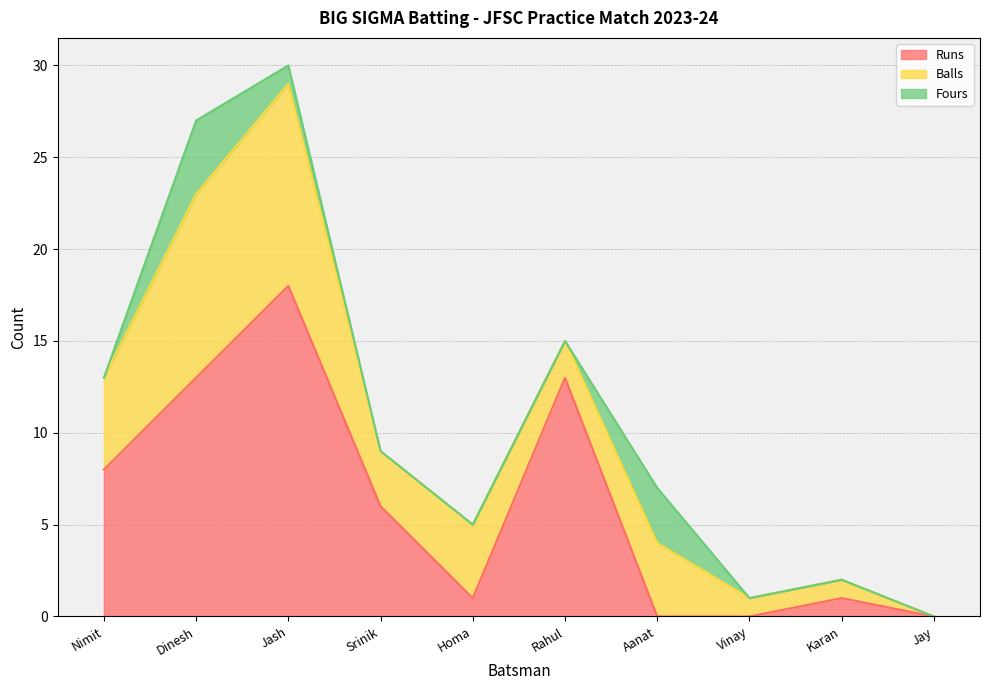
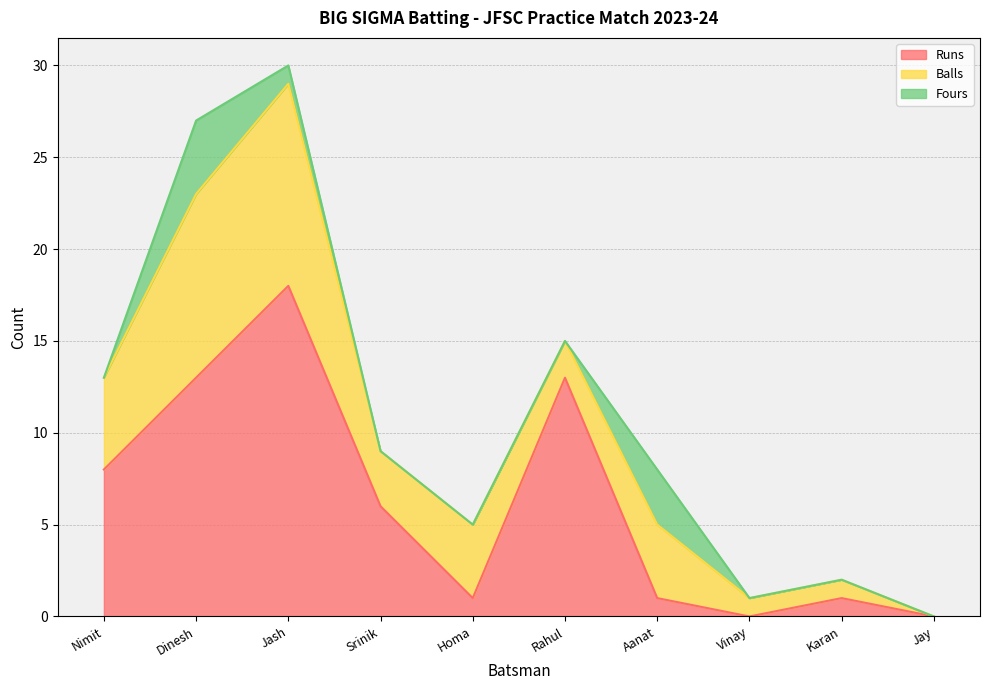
Runs, Aanat: 0 -> 1
